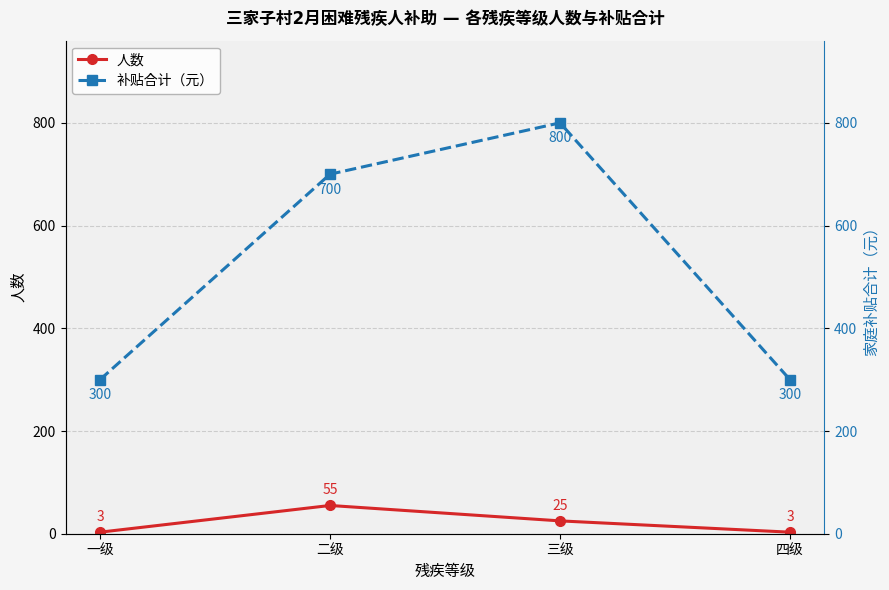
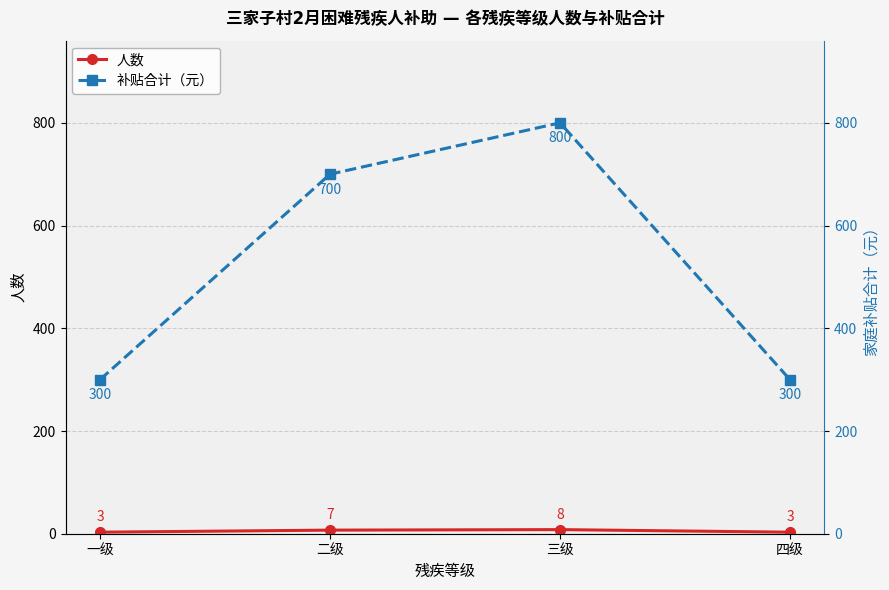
人数, 二级: 55 -> 7
人数, 三级: 25 -> 8
